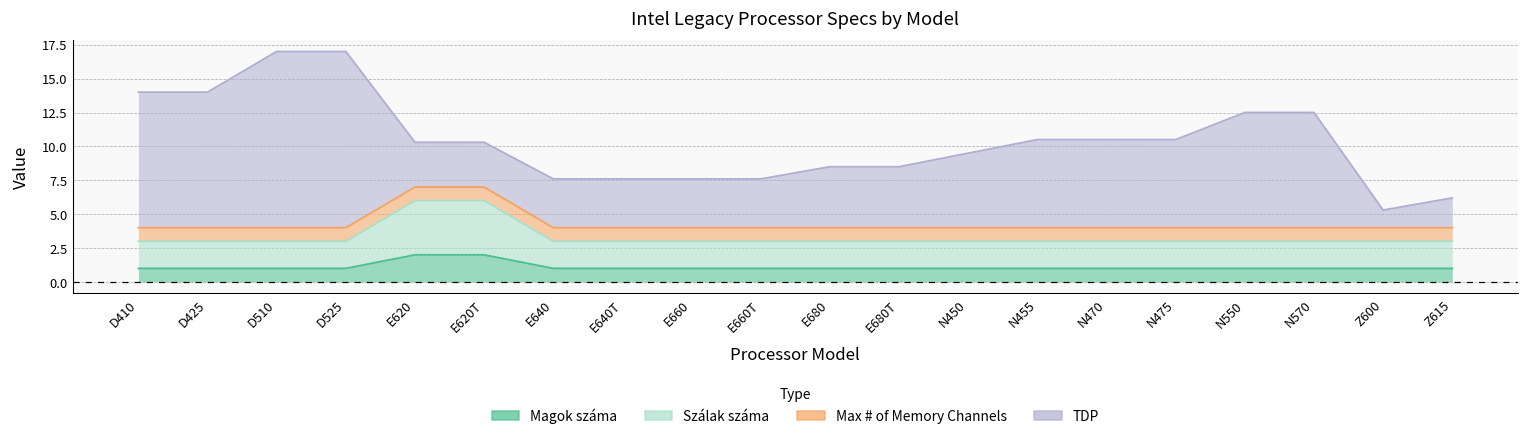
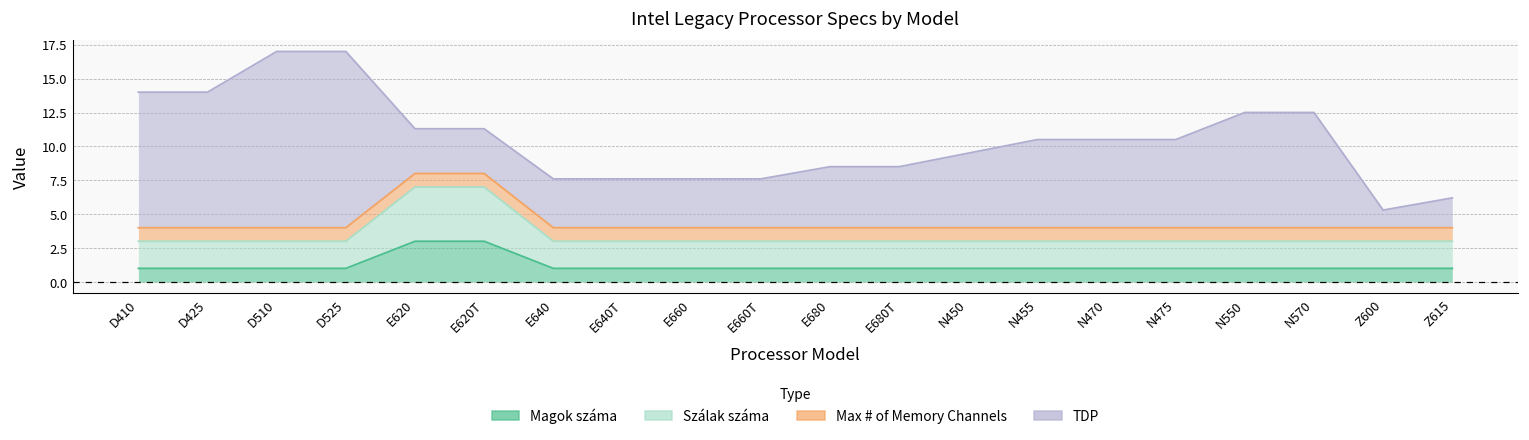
Magok száma, E620: 2 -> 3
Magok száma, E620T: 2 -> 3
